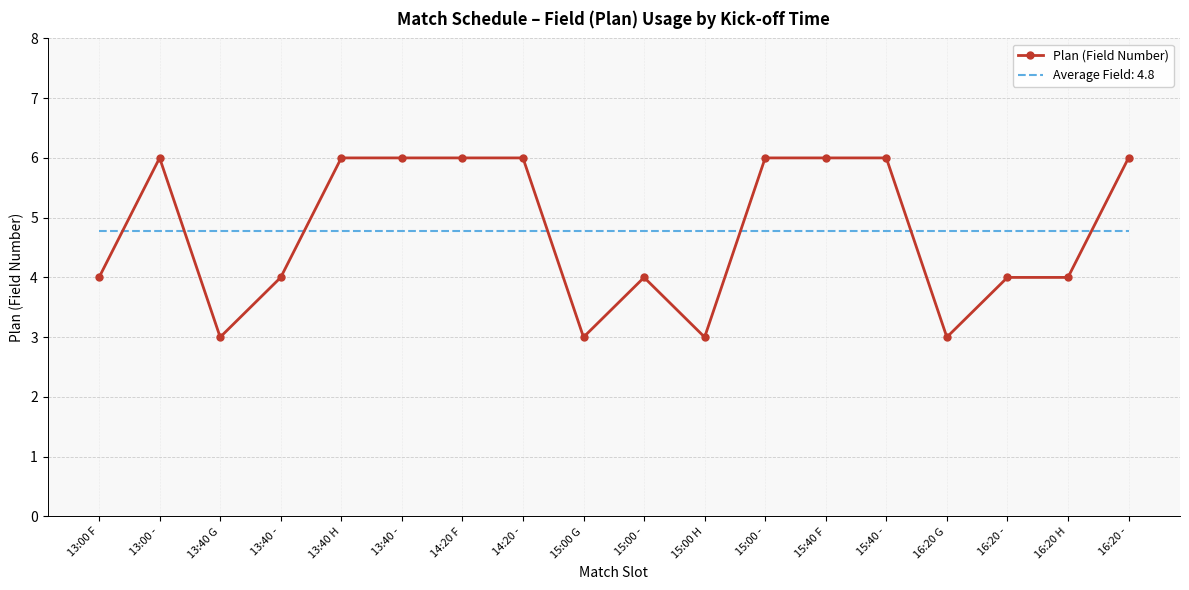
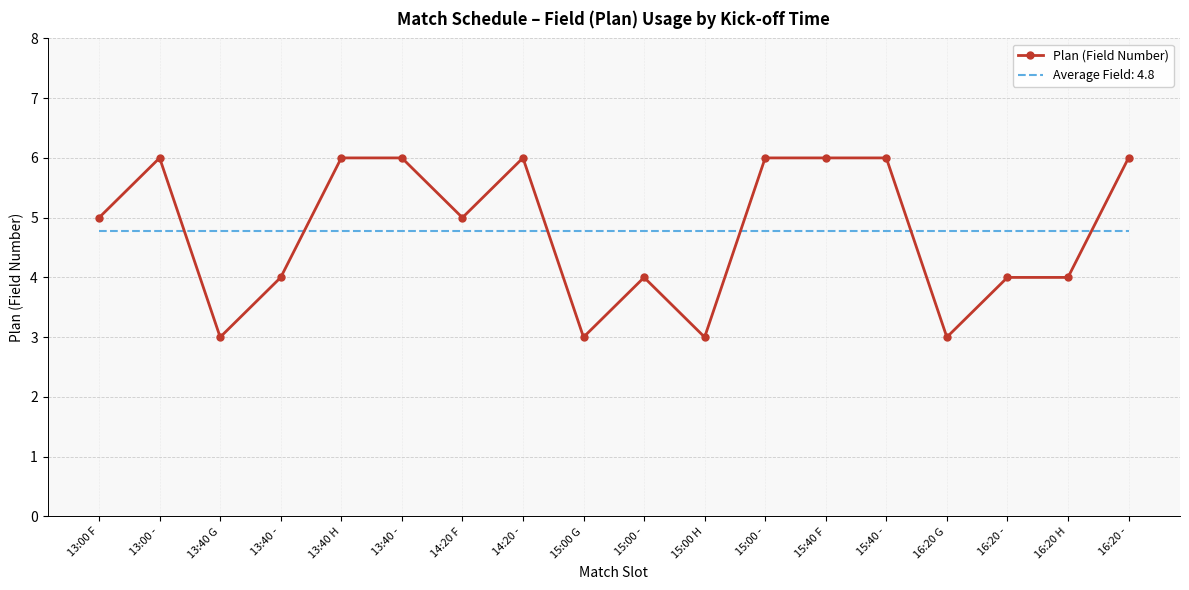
Plan (Field Number), 13:00 F: 4 -> 5
Plan (Field Number), 14:20 F: 6 -> 5
